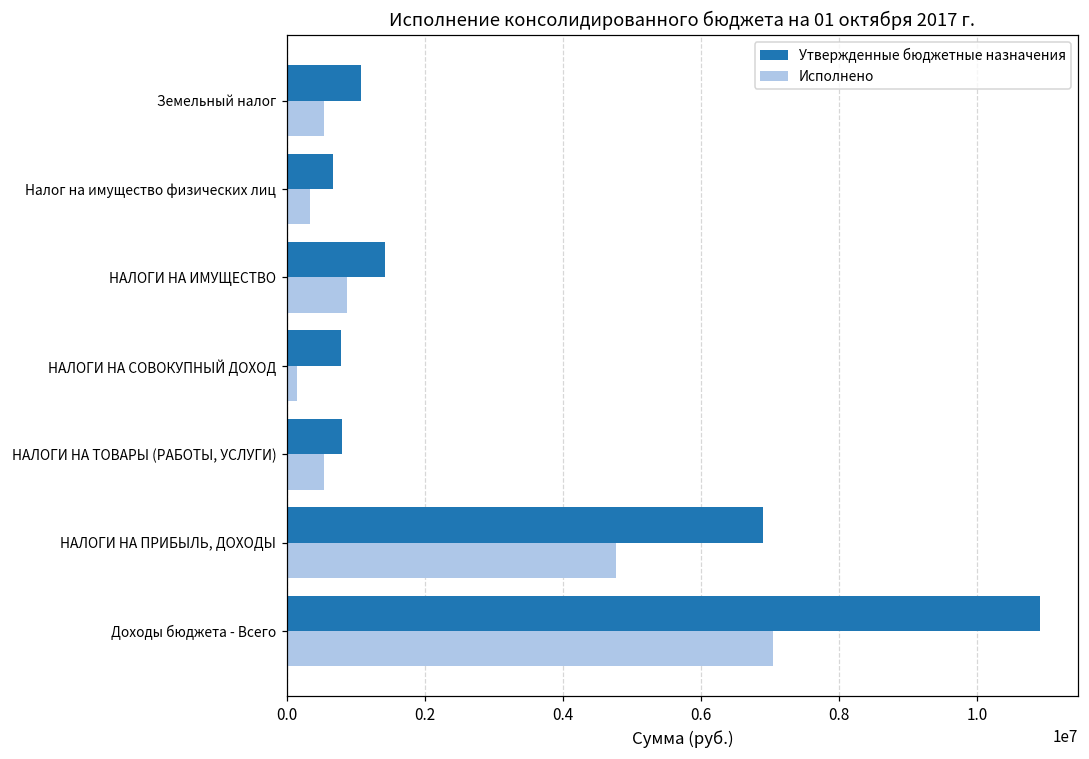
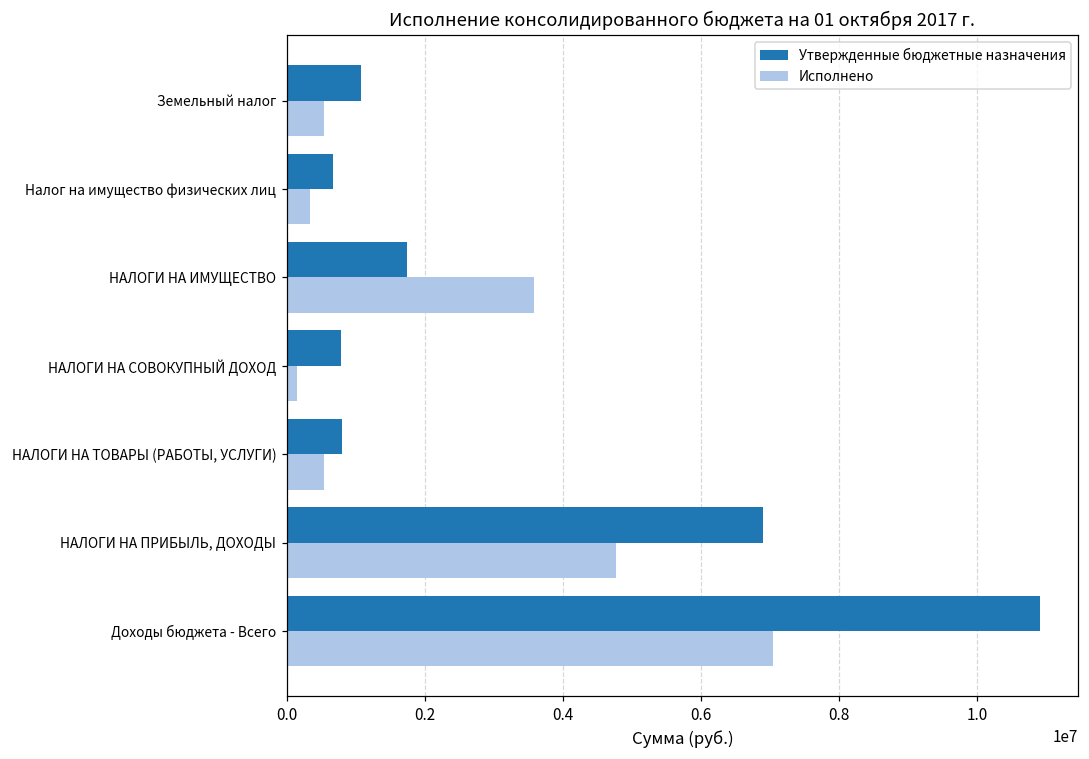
Утвержденные бюджетные назначения, НАЛОГИ НА ИМУЩЕСТВО: 1400000 -> 1700000
Исполнено, НАЛОГИ НА ИМУЩЕСТВО: 900000 -> 3600000
